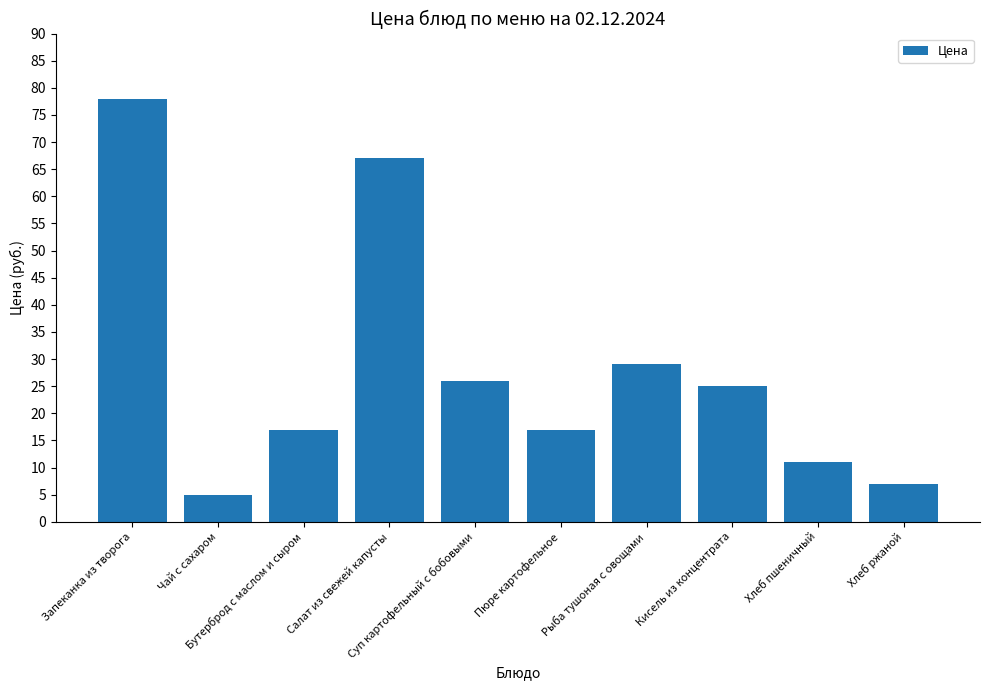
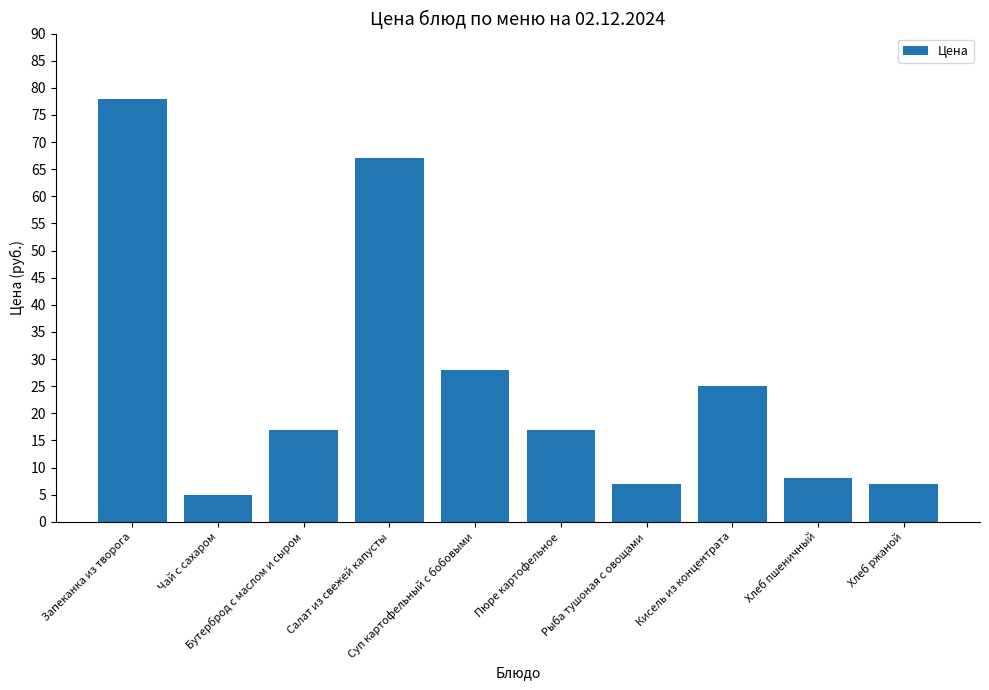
Суп картофельный с бобовыми: 26 -> 28
Рыба тушоная с овощами: 29 -> 7
Хлеб пшеничный: 11 -> 8
